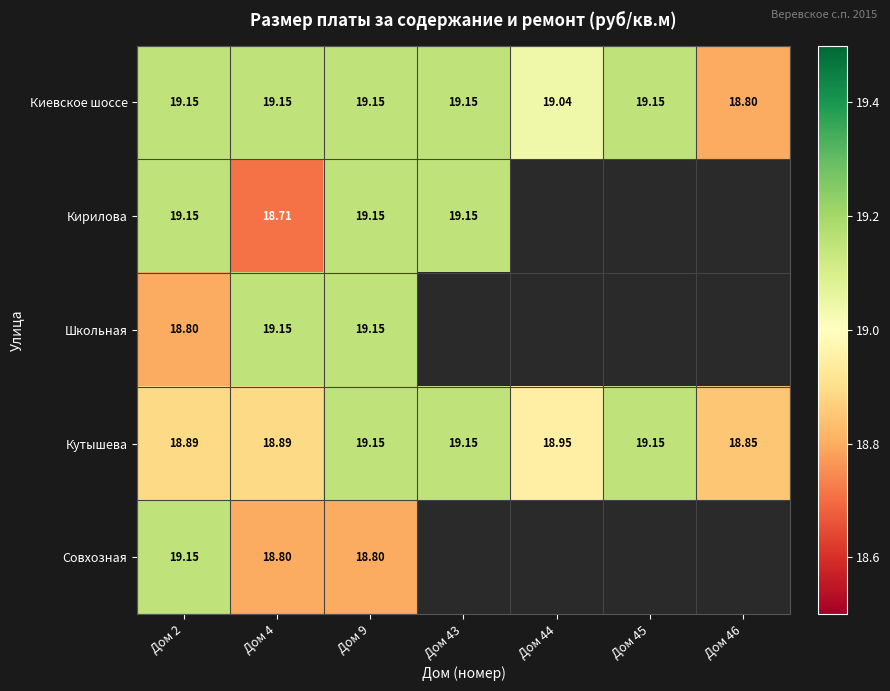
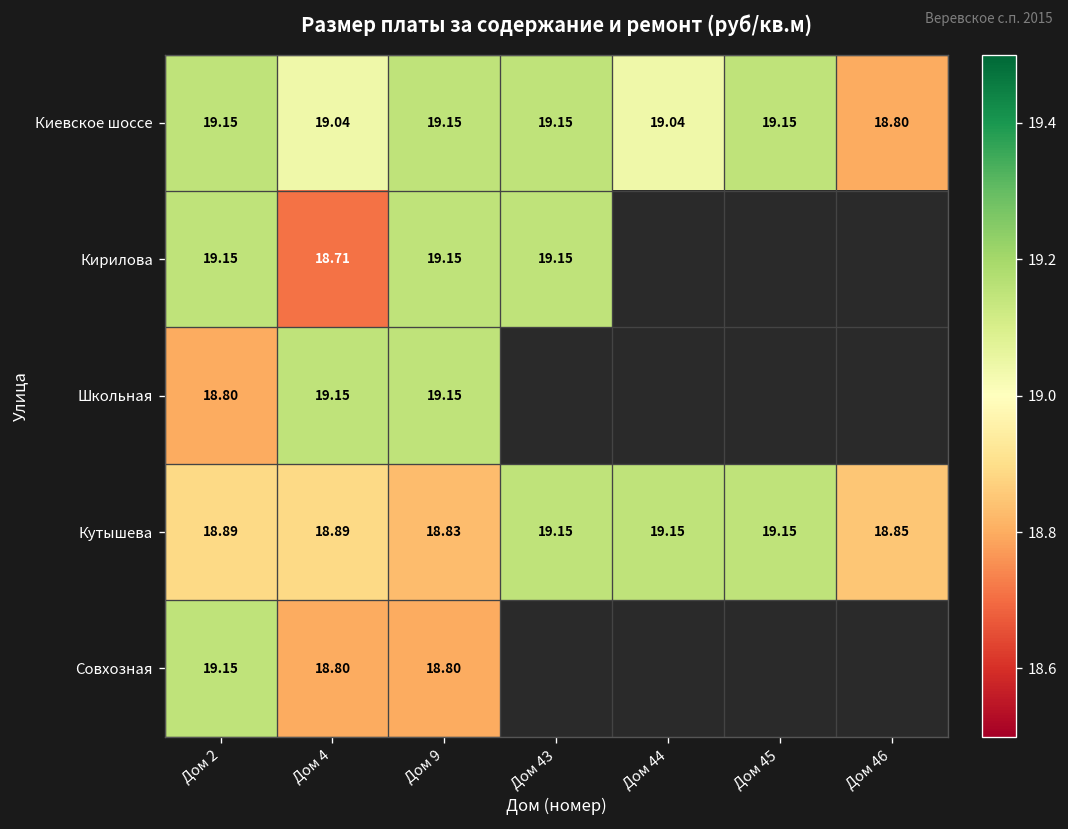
Киевское шоссе, Дом 4: 19.15 -> 19.04
Кутышева, Дом 9: 19.15 -> 18.83
Кутышева, Дом 44: 18.95 -> 19.15
